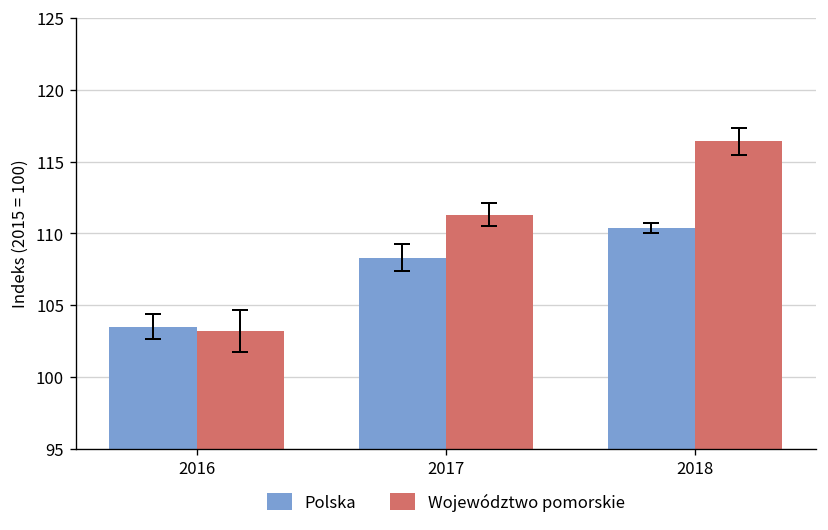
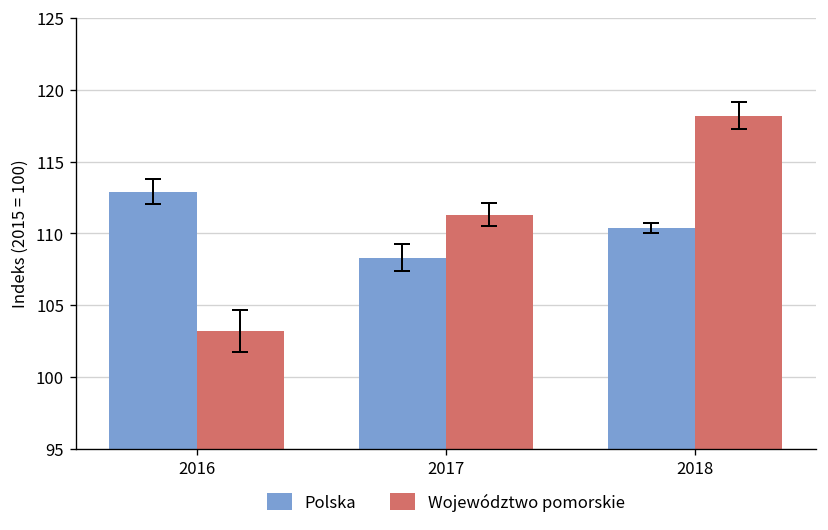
Polska, 2016: 103.5 -> 112.9
Województwo pomorskie, 2018: 116.4 -> 118.2
